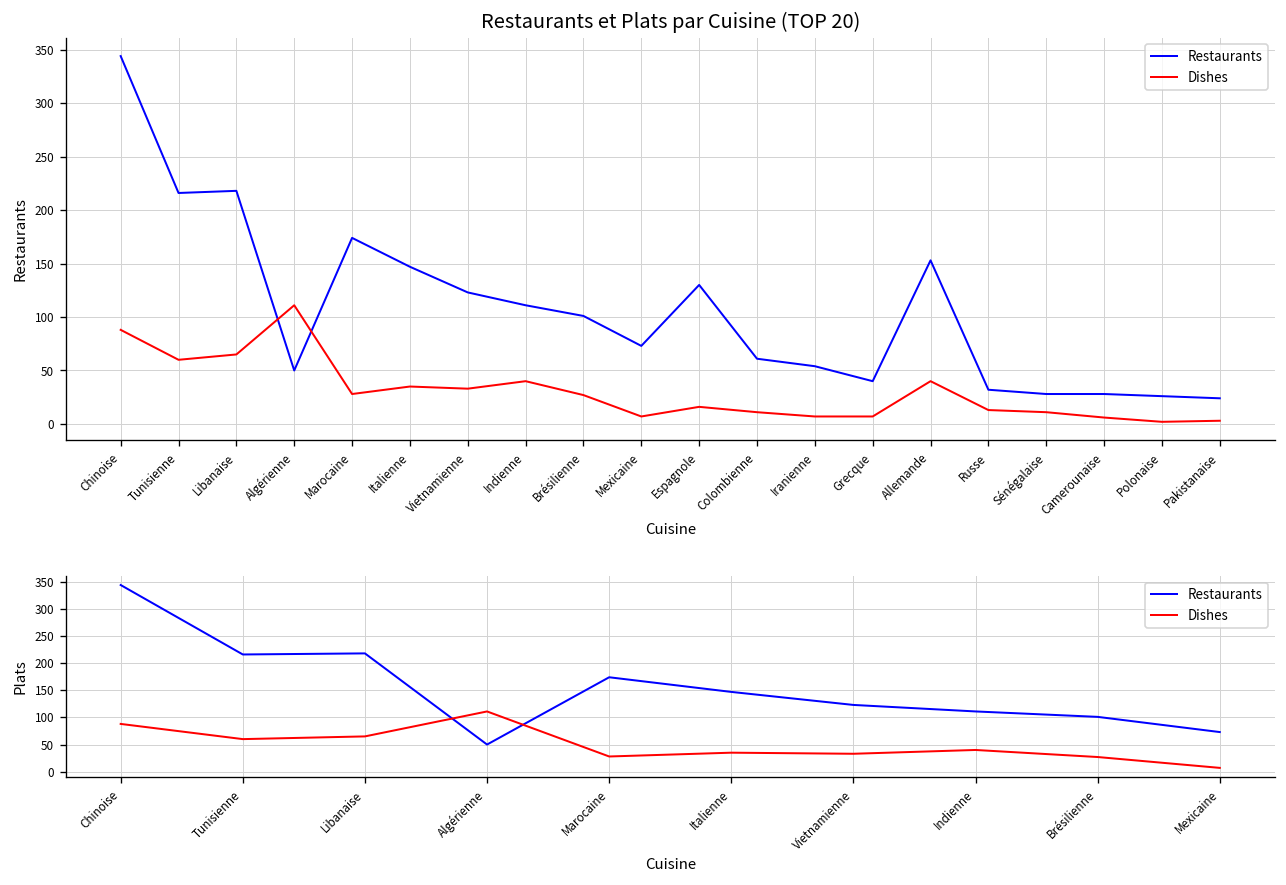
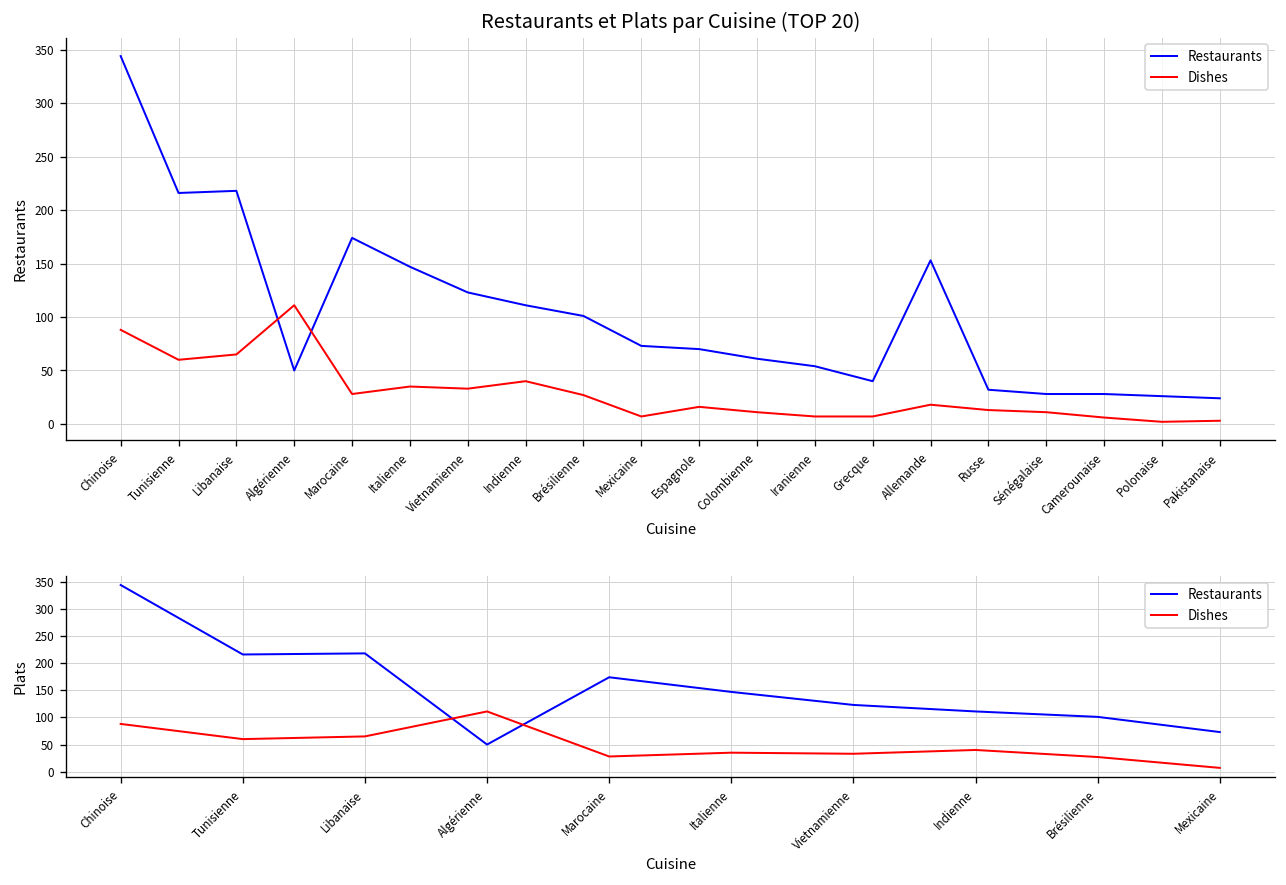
Restaurants et Plats par Cuisine (TOP 20), Restaurants, Espagnole: 130 -> 70
Restaurants et Plats par Cuisine (TOP 20), Dishes, Allemande: 40 -> 20
